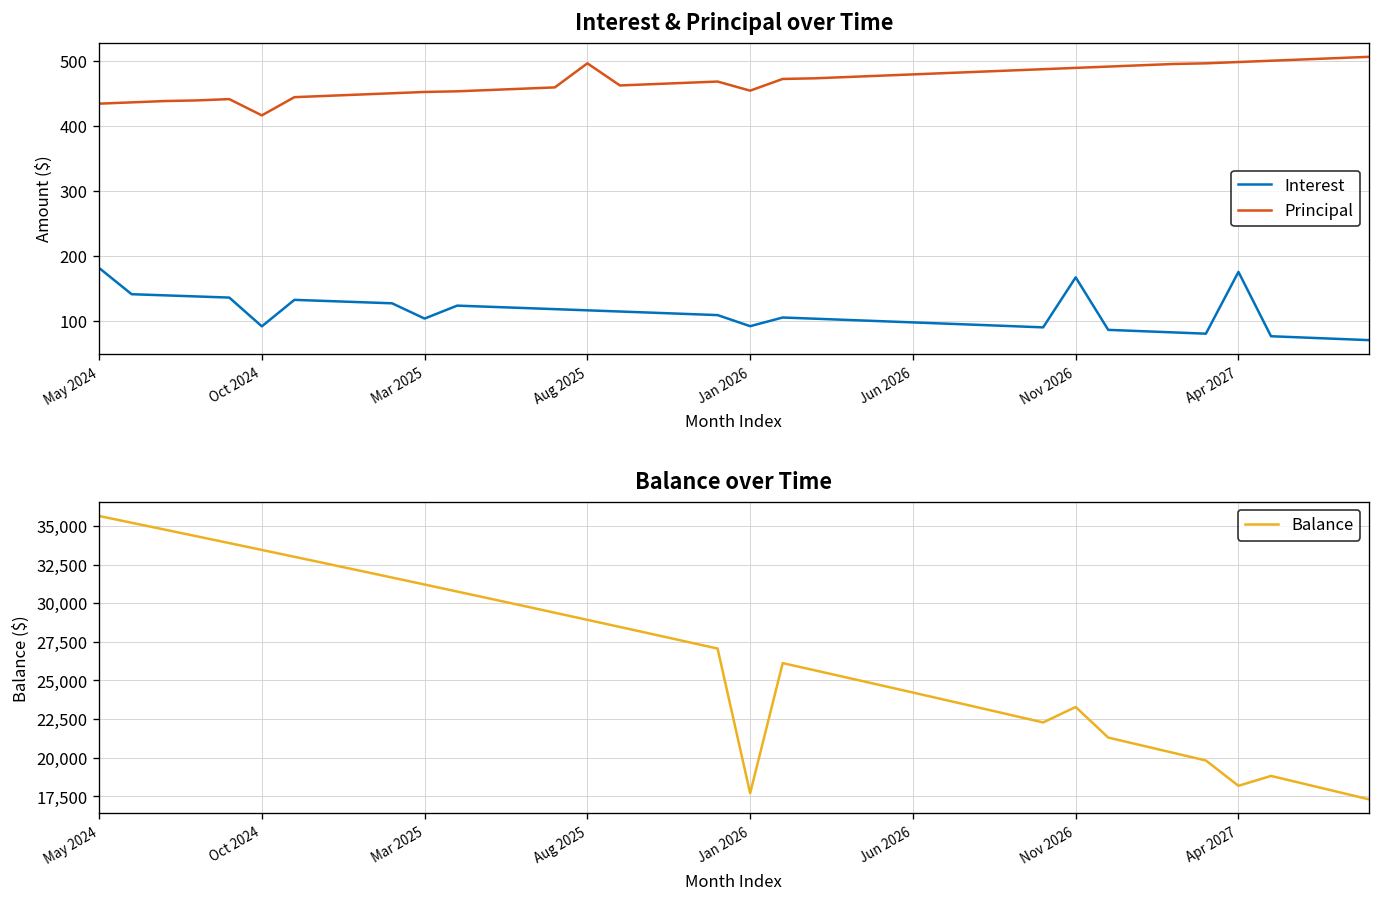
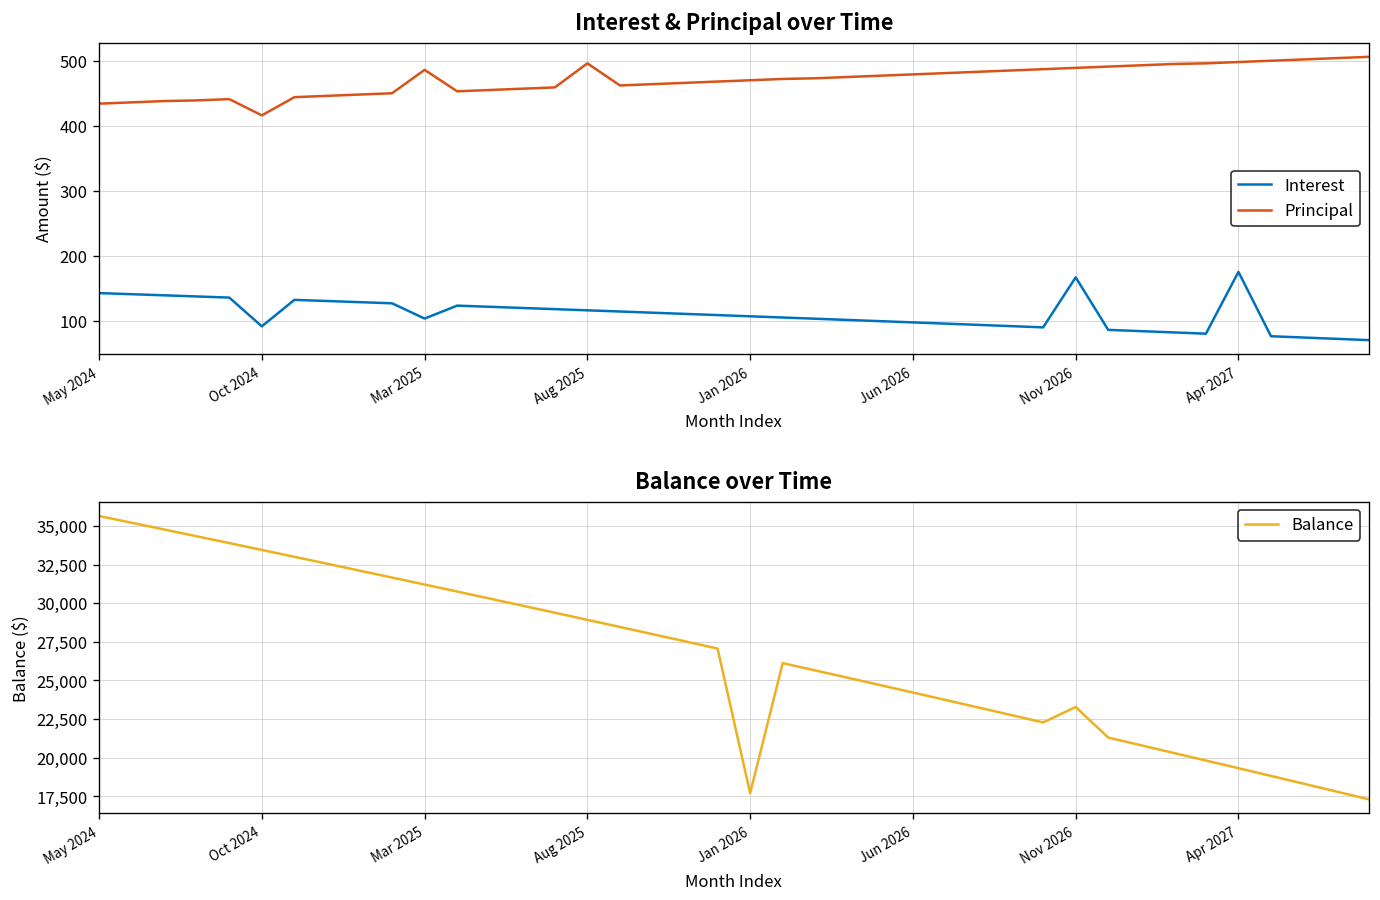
Interest & Principal over Time, Interest, May 2024: 180 -> 140
Interest & Principal over Time, Principal, Mar 2025: 450 -> 490
Interest & Principal over Time, Interest, Jan 2026: 90 -> 110
Interest & Principal over Time, Principal, Jan 2026: 450 -> 470
Balance over Time, Apr 2027: 18,200 -> 19,300
